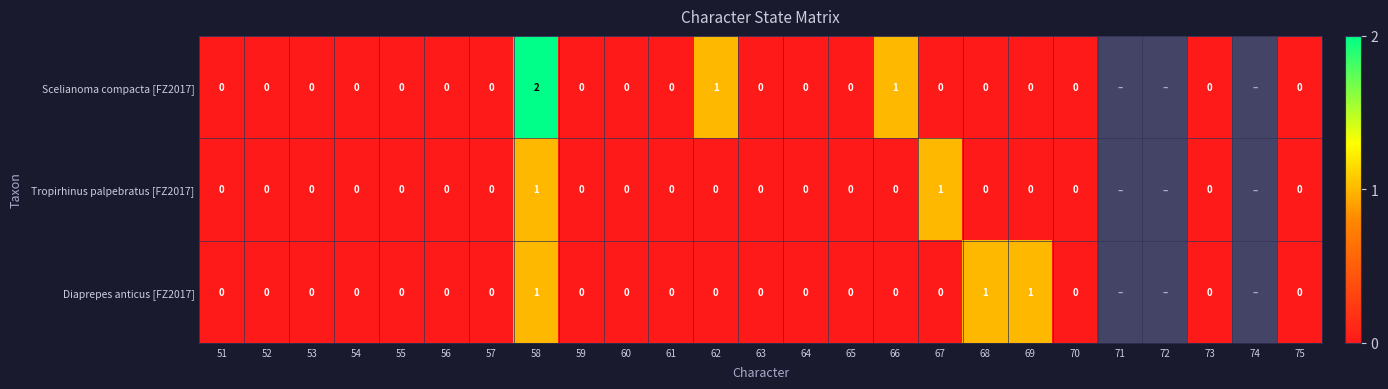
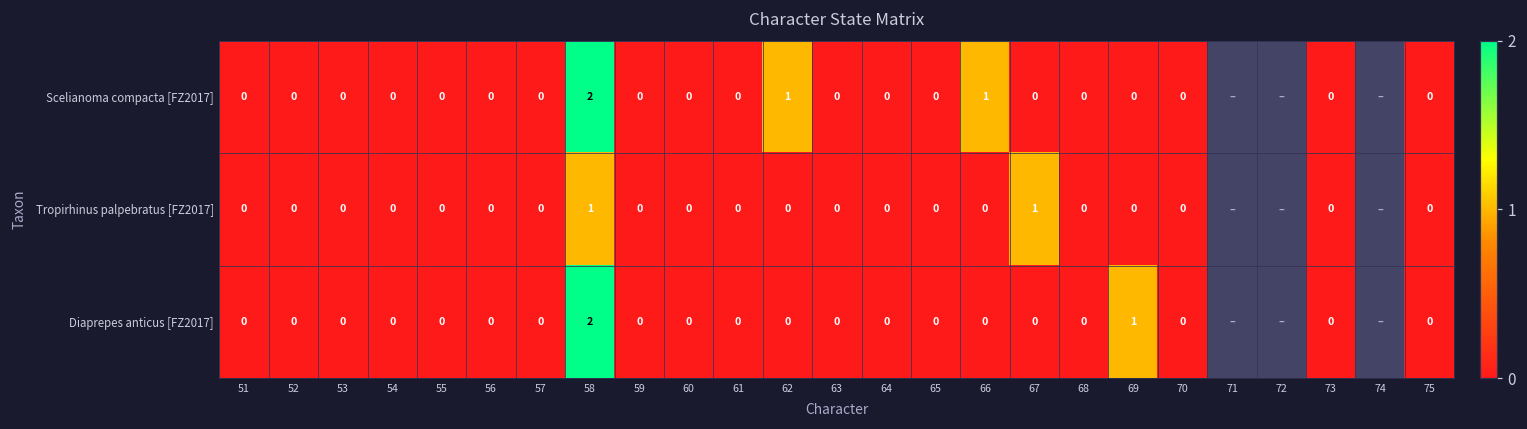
Diaprepes anticus [FZ2017], 58: 1 -> 2
Diaprepes anticus [FZ2017], 68: 1 -> 0
